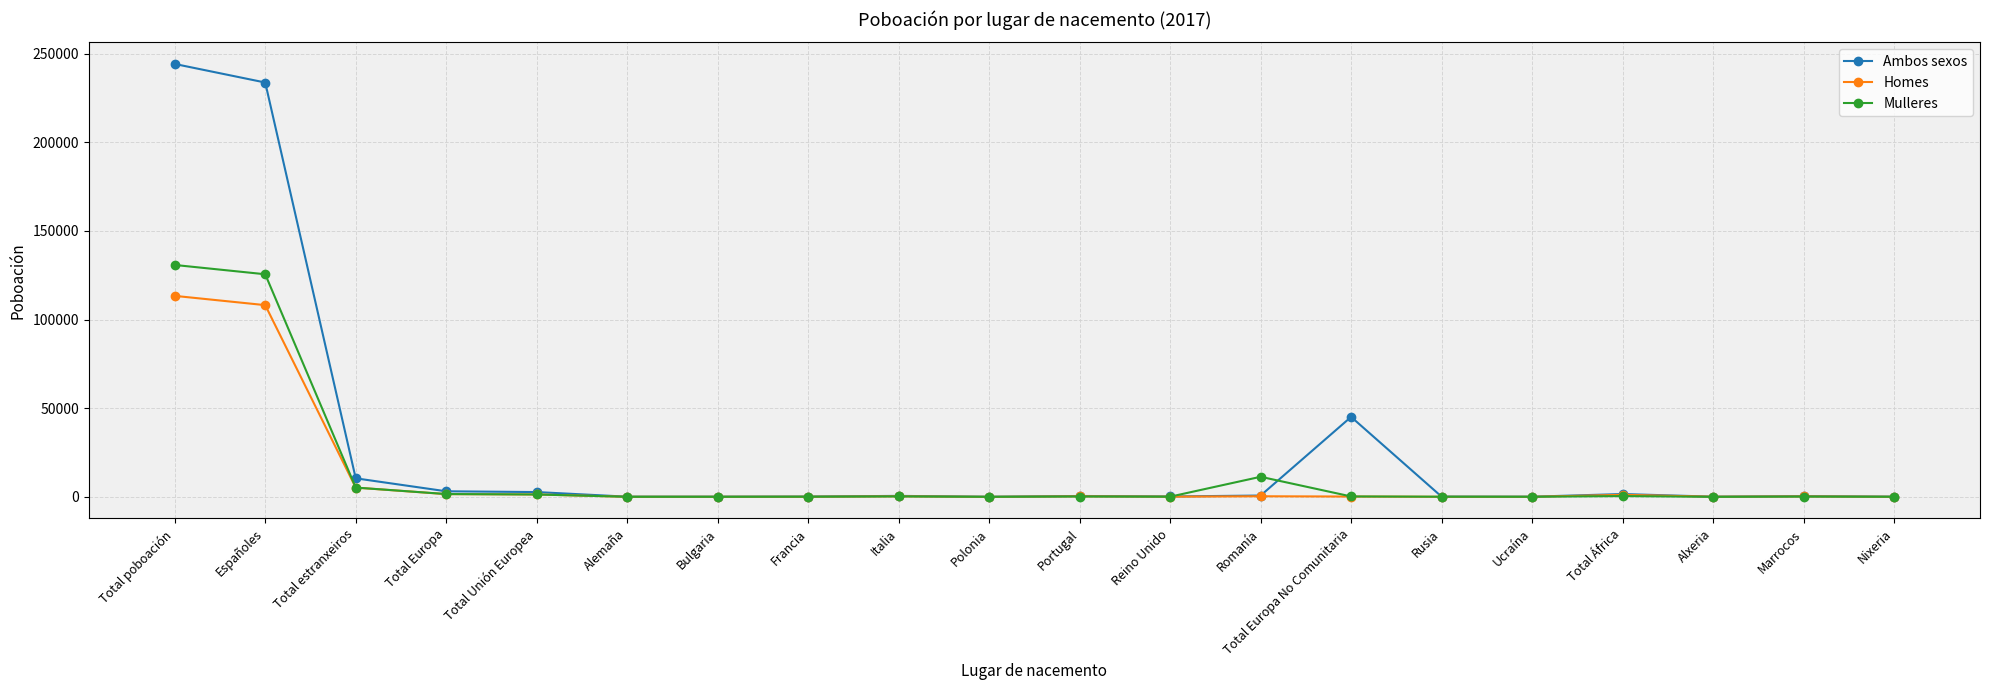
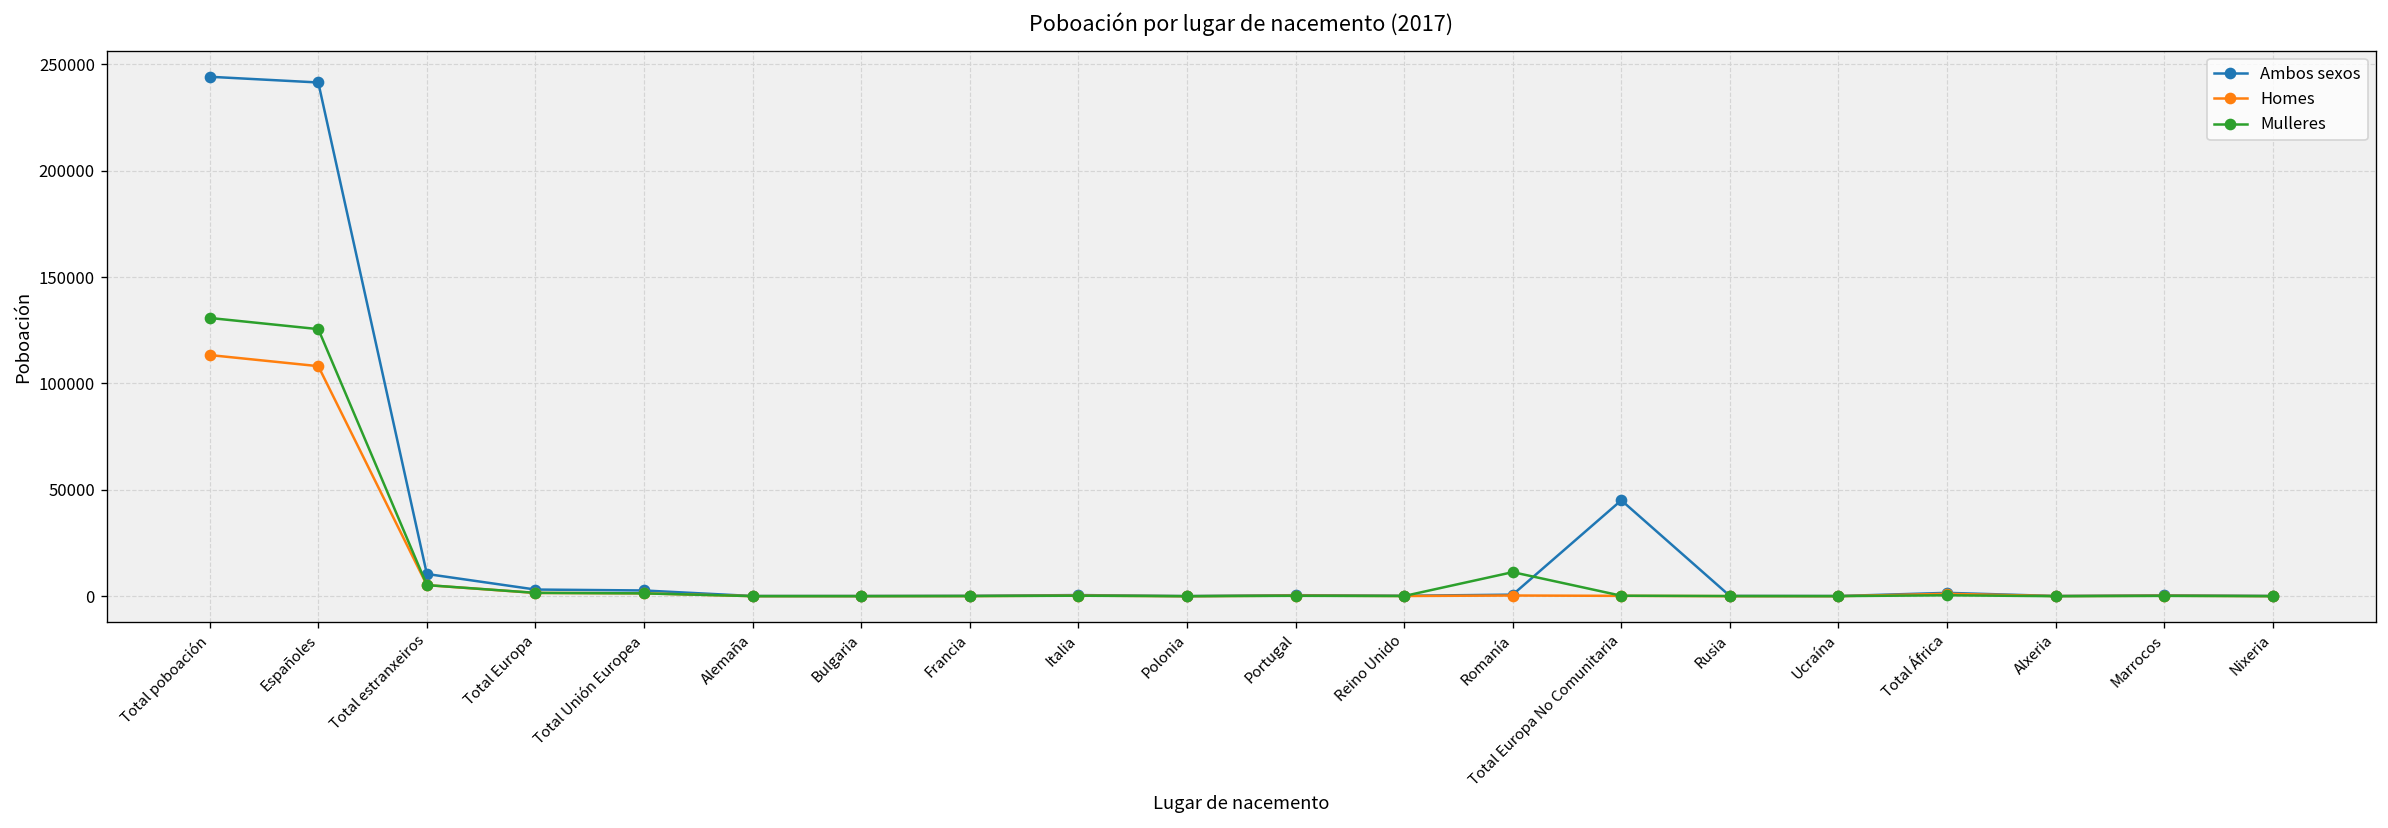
Ambos sexos, Españoles: 234000 -> 241000
